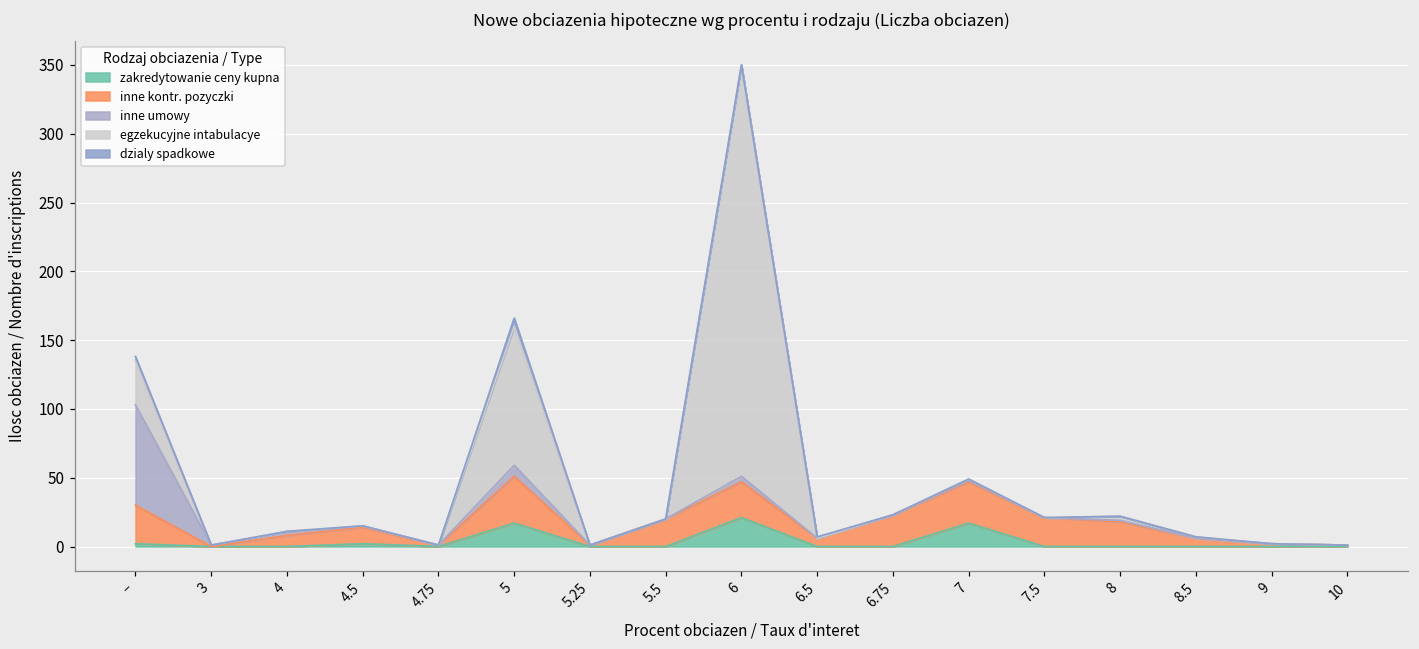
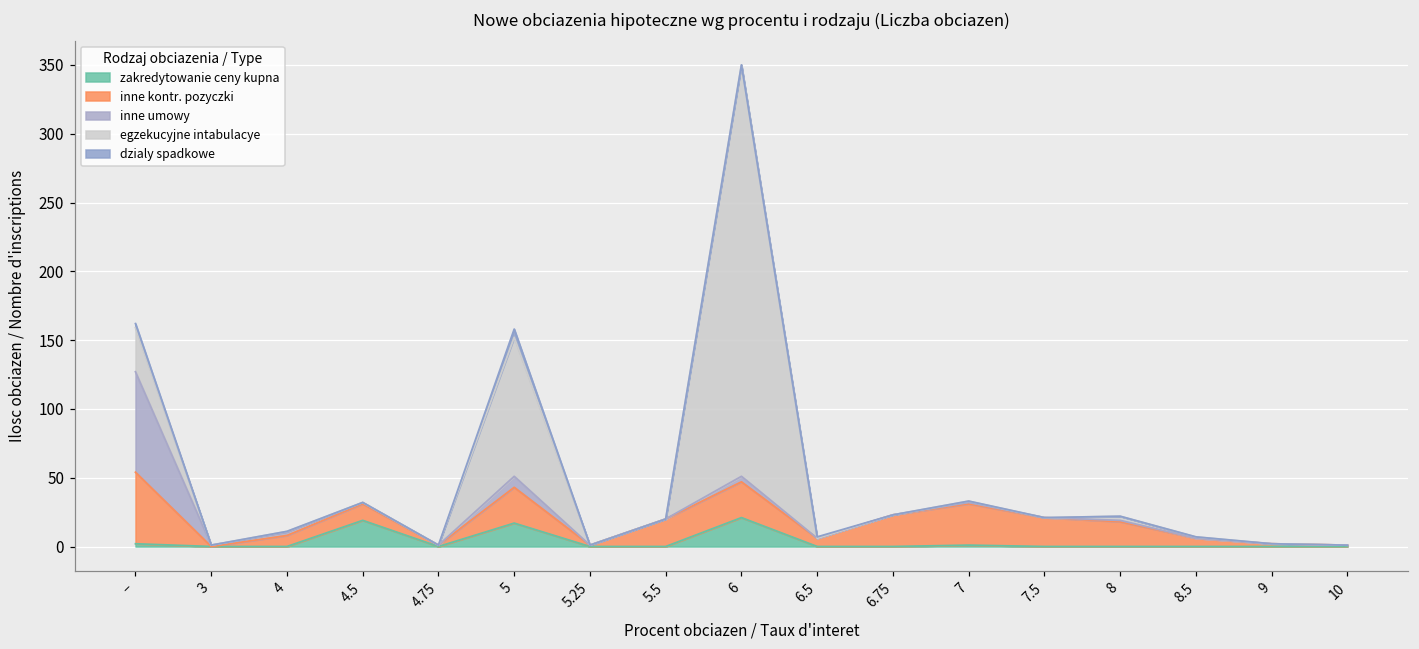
inne kontr. pozyczki, –: 28 -> 52
zakredytowanie ceny kupna, 4.5: 2 -> 19
inne kontr. pozyczki, 5: 34 -> 26
zakredytowanie ceny kupna, 7: 17 -> 1
